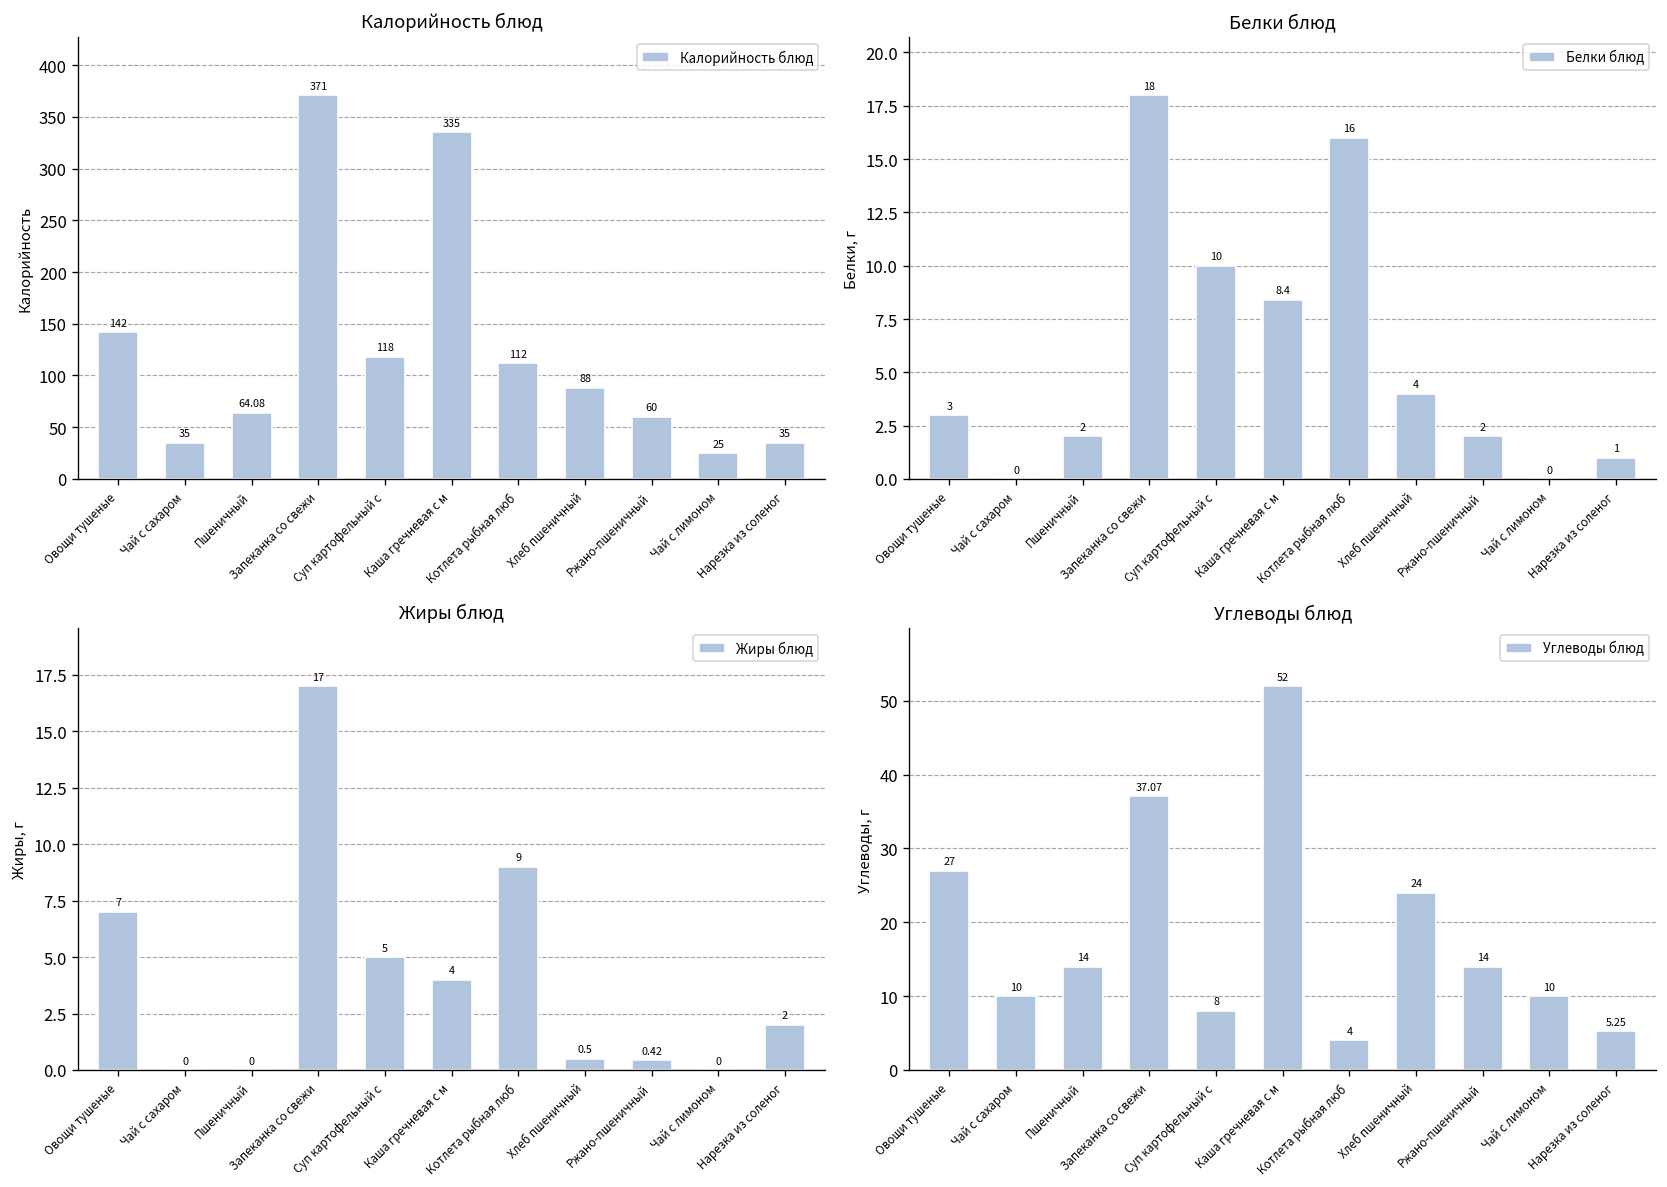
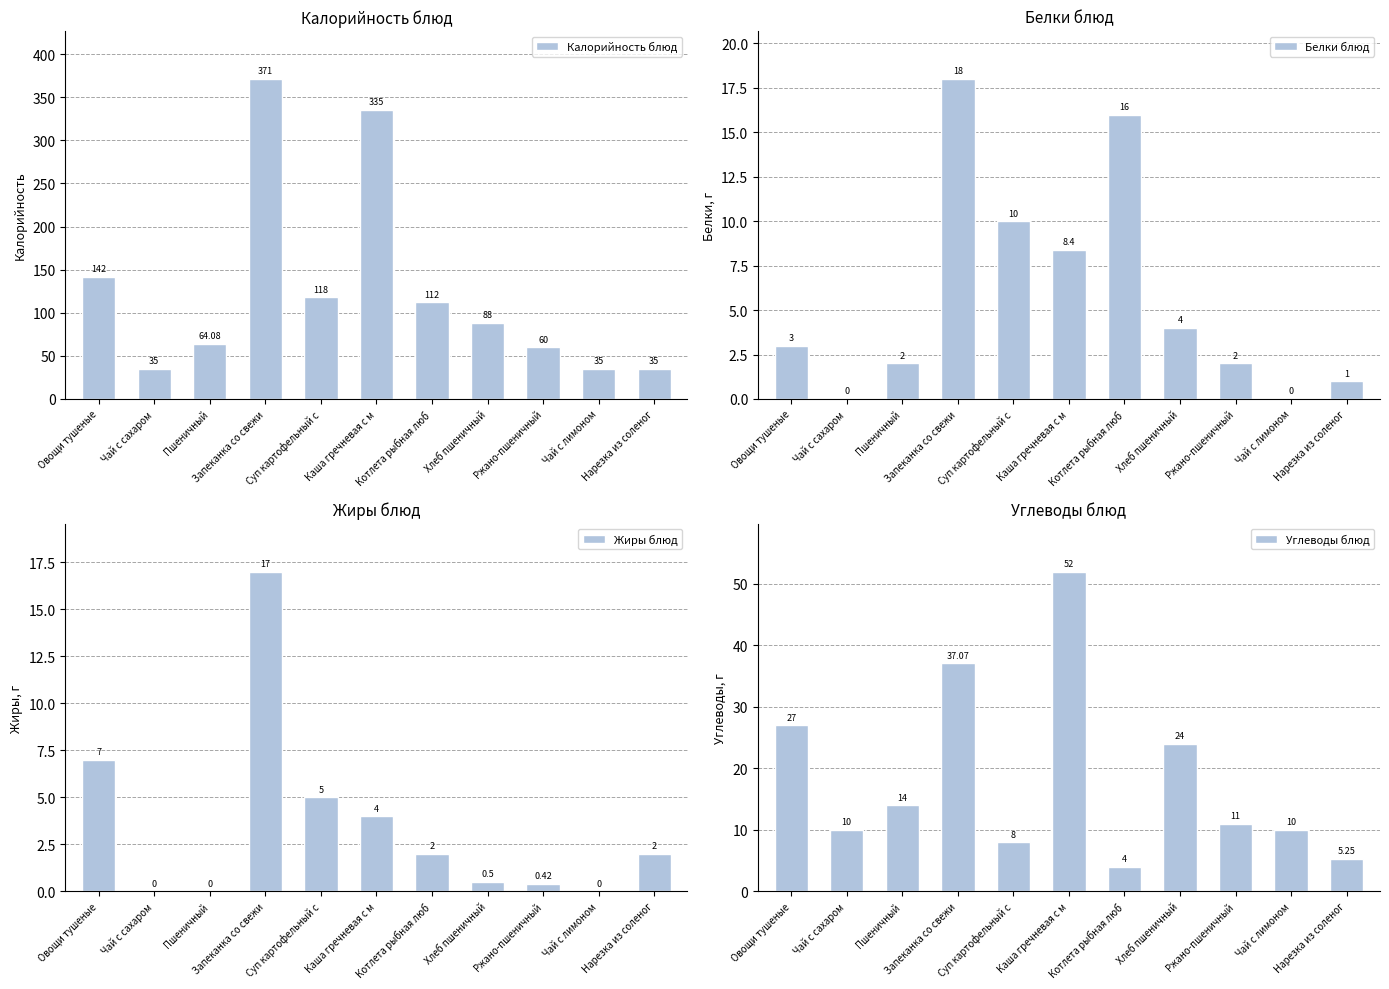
Калорийность блюд, Чай с лимоном: 25 -> 35
Жиры блюд, Котлета рыбная люб: 9 -> 2
Углеводы блюд, Ржано-пшеничный: 14 -> 11
